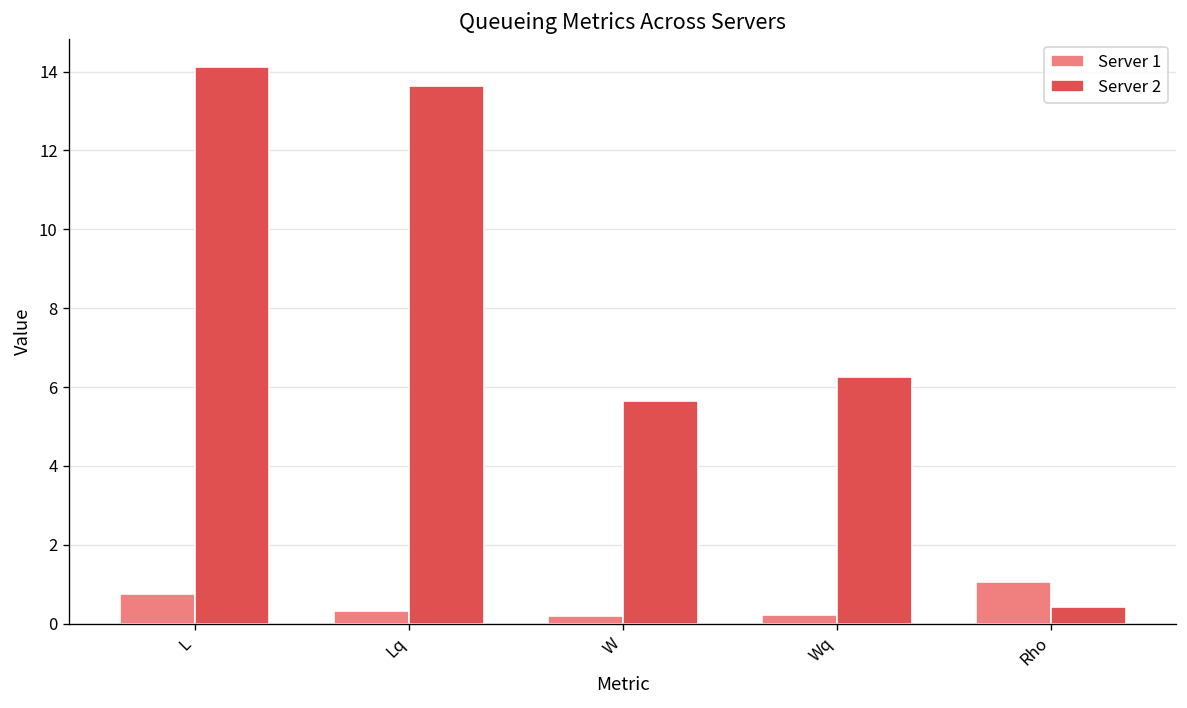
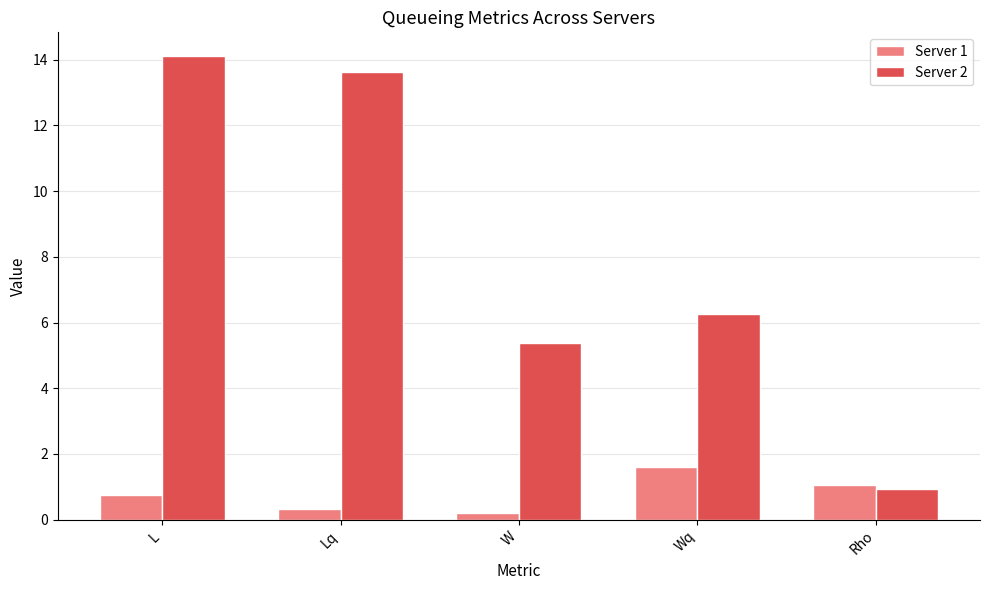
Server 2, W: 5.7 -> 5.4
Server 1, Wq: 0.2 -> 1.6
Server 2, Rho: 0.4 -> 0.9
